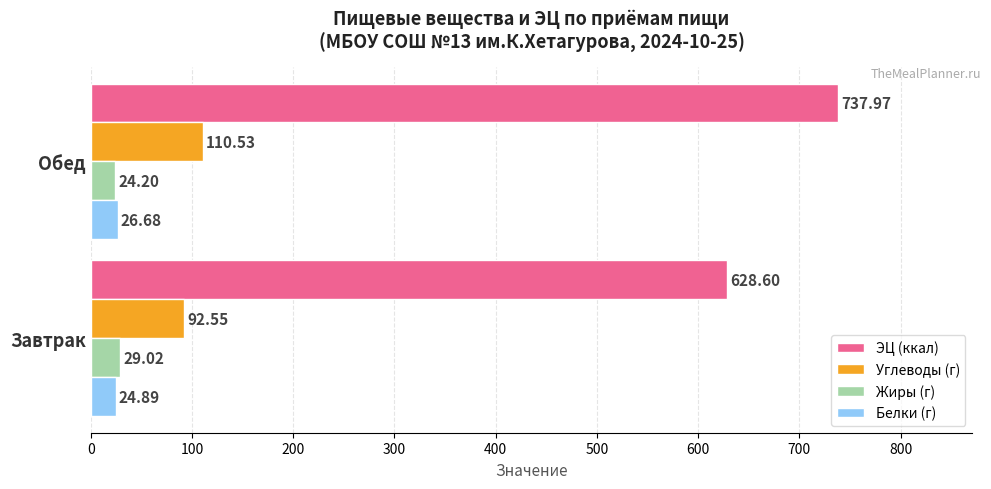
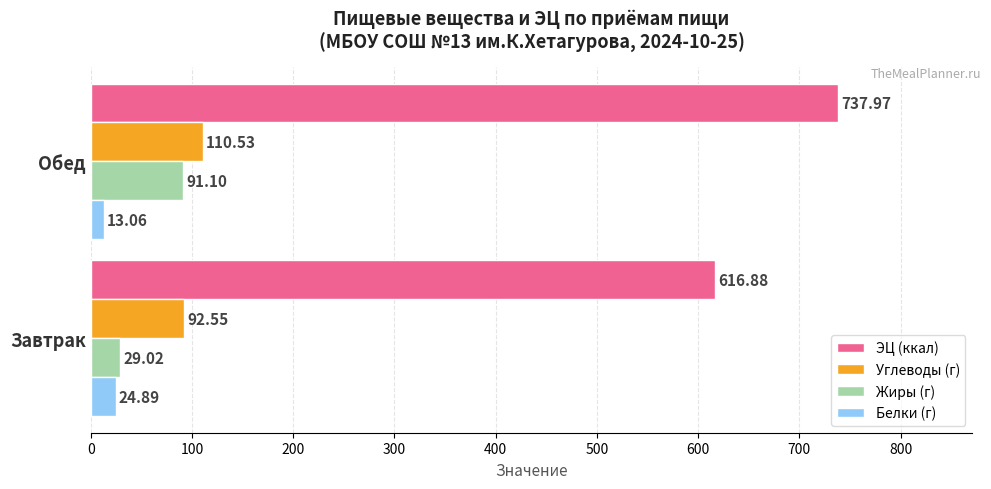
Жиры (г), Обед: 24.20 -> 91.10
Белки (г), Обед: 26.68 -> 13.06
ЭЦ (ккал), Завтрак: 628.60 -> 616.88
